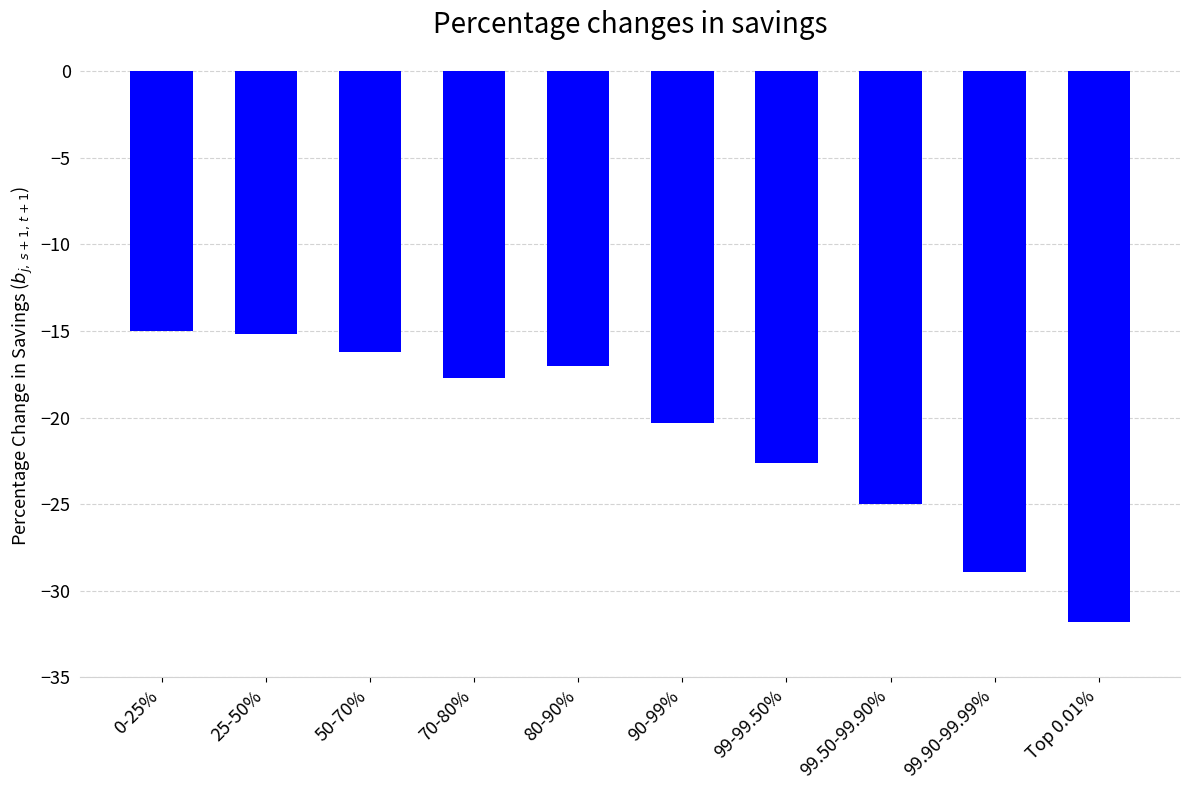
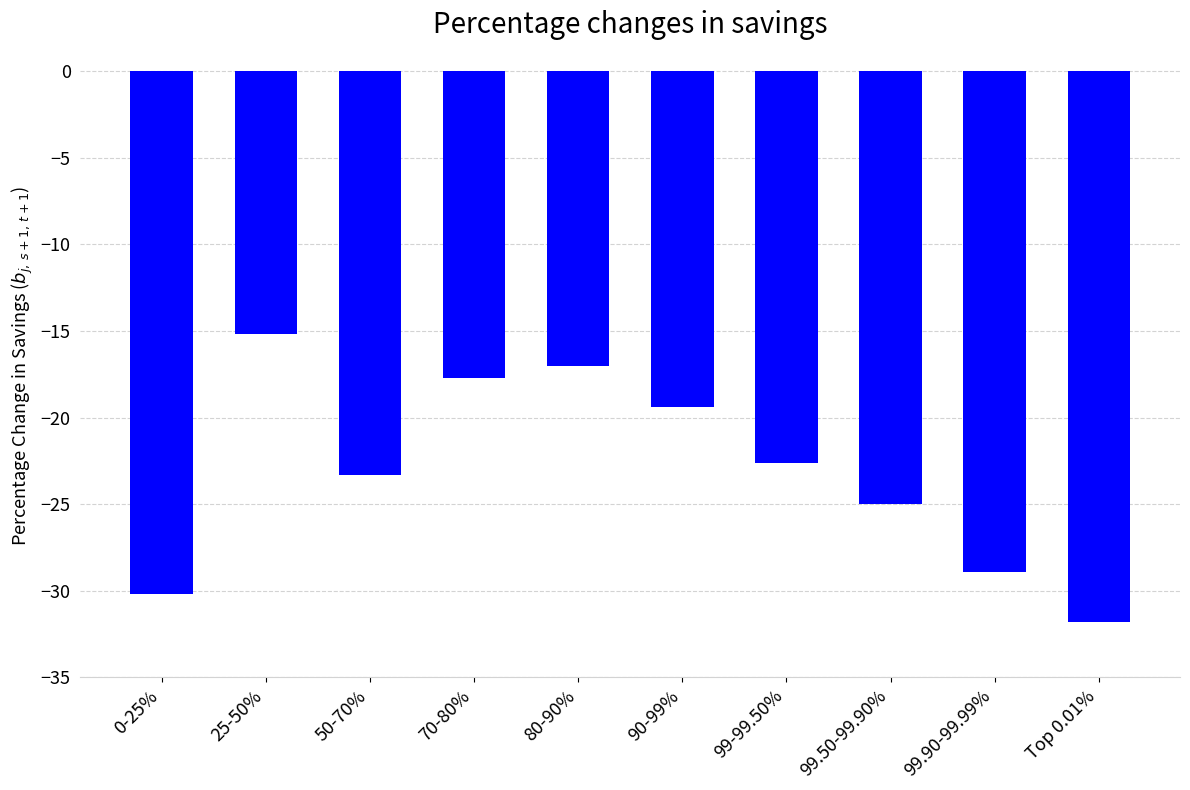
0-25%: -15.0 -> -30.2
50-70%: -16.2 -> -23.3
90-99%: -20.3 -> -19.4
